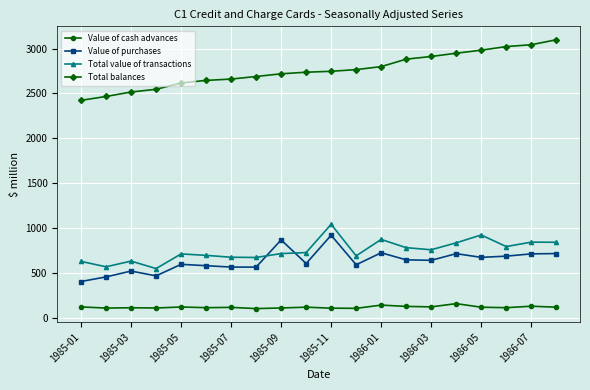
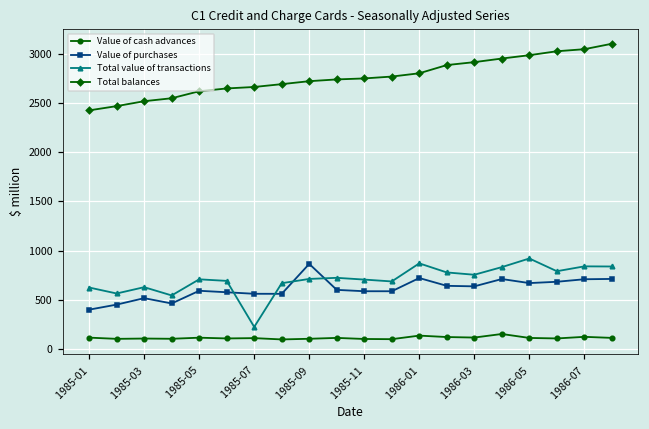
Total value of transactions, 1985-07: 700 -> 200
Value of purchases, 1985-11: 900 -> 600
Total value of transactions, 1985-11: 1000 -> 700
